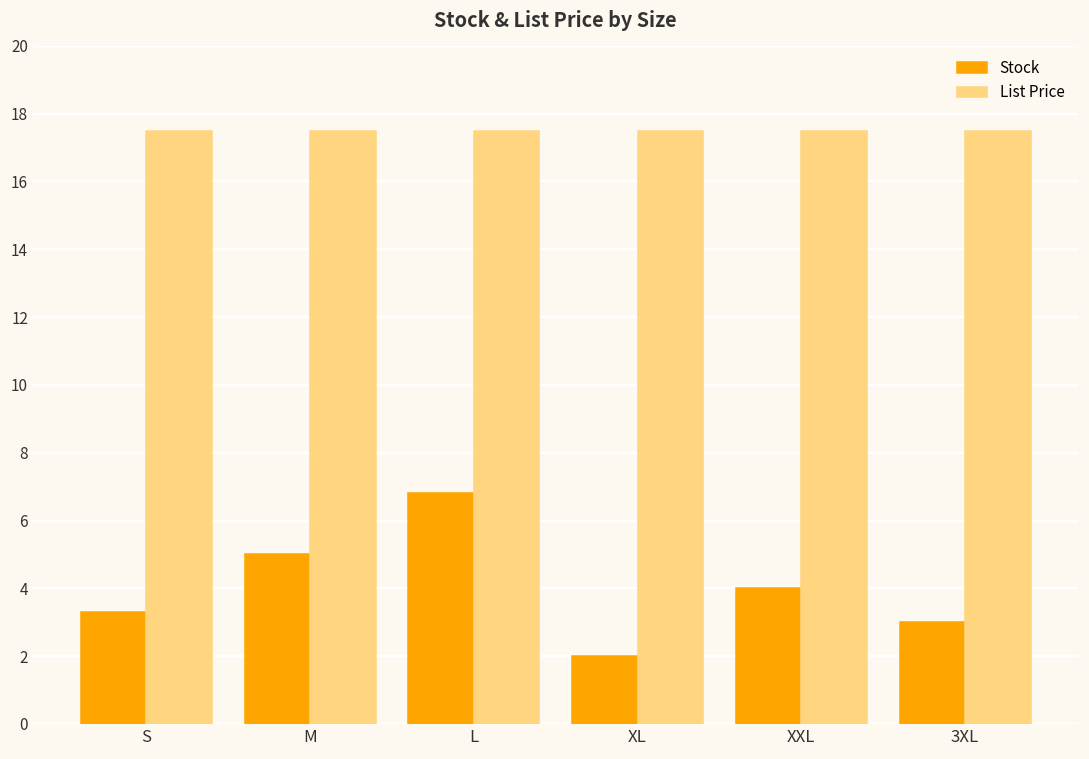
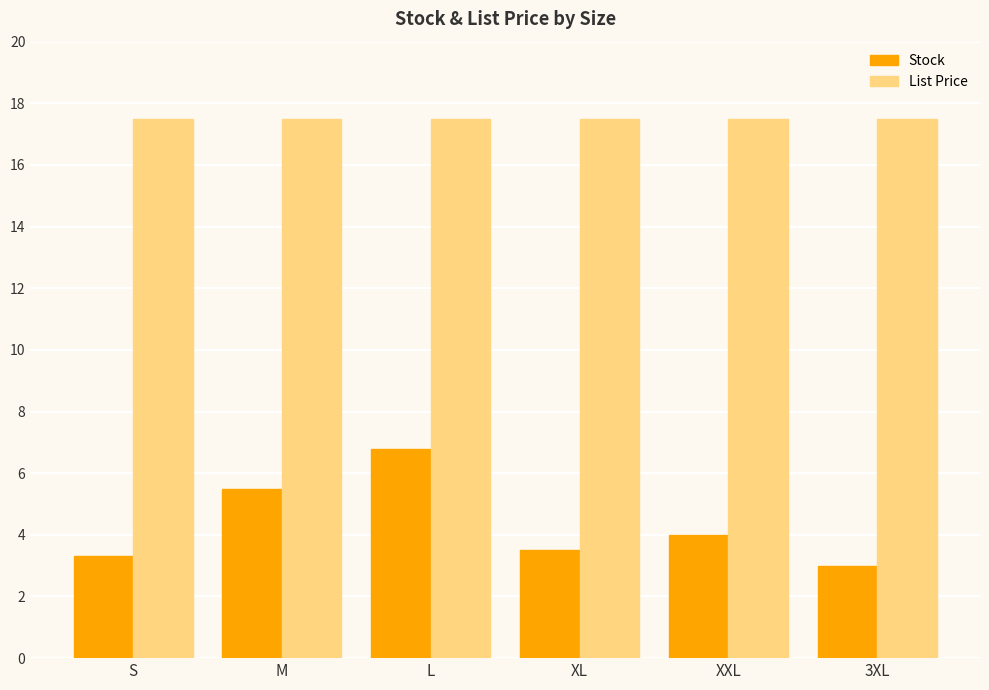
Stock, M: 5.0 -> 5.5
Stock, XL: 2.0 -> 3.5
